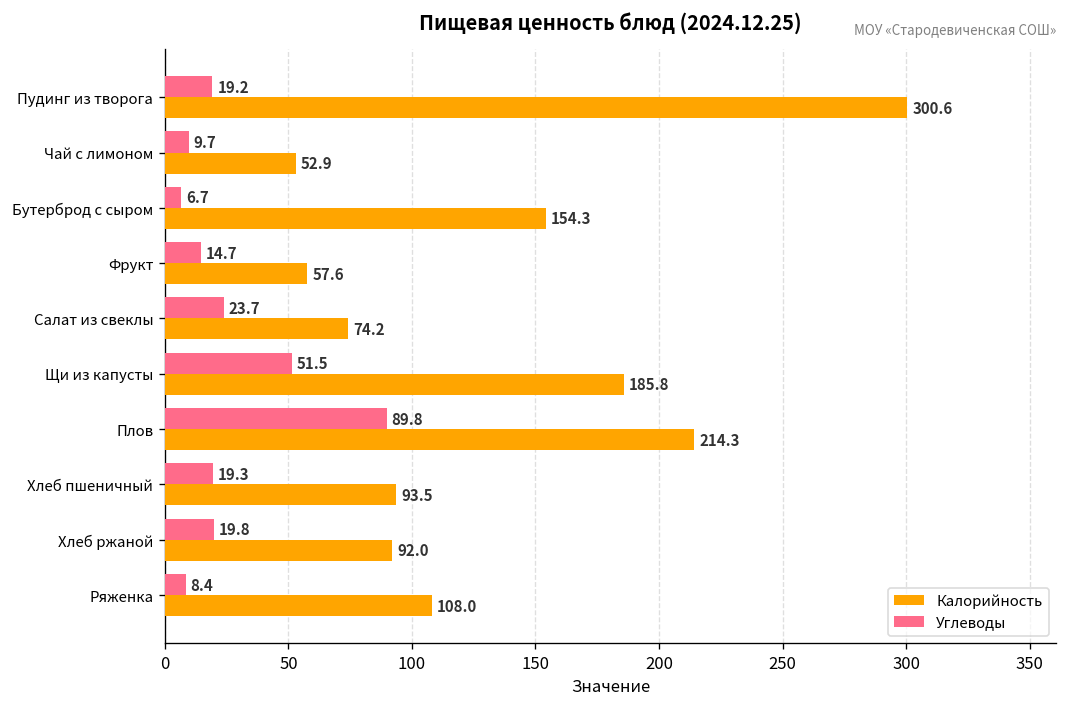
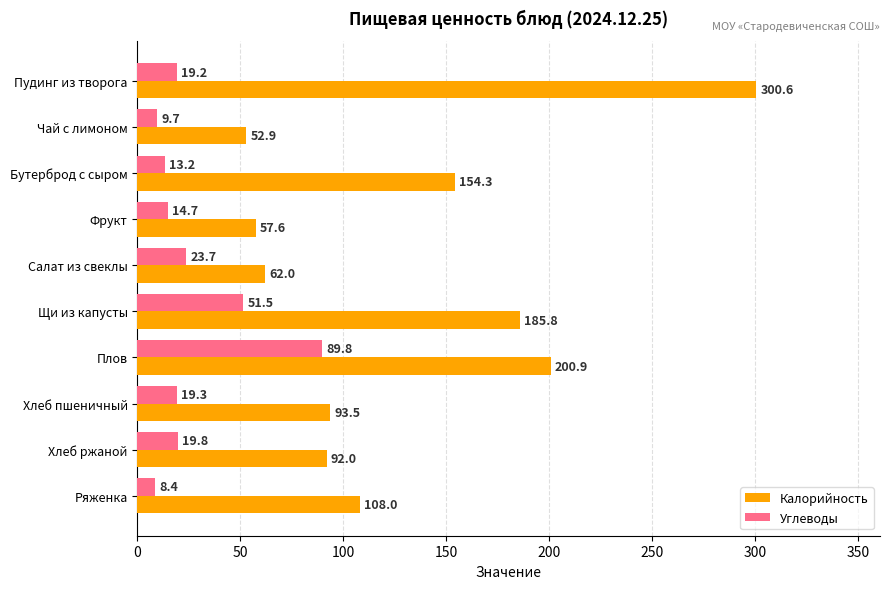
Углеводы, Бутерброд с сыром: 6.7 -> 13.2
Калорийность, Салат из свеклы: 74.2 -> 62.0
Калорийность, Плов: 214.3 -> 200.9
